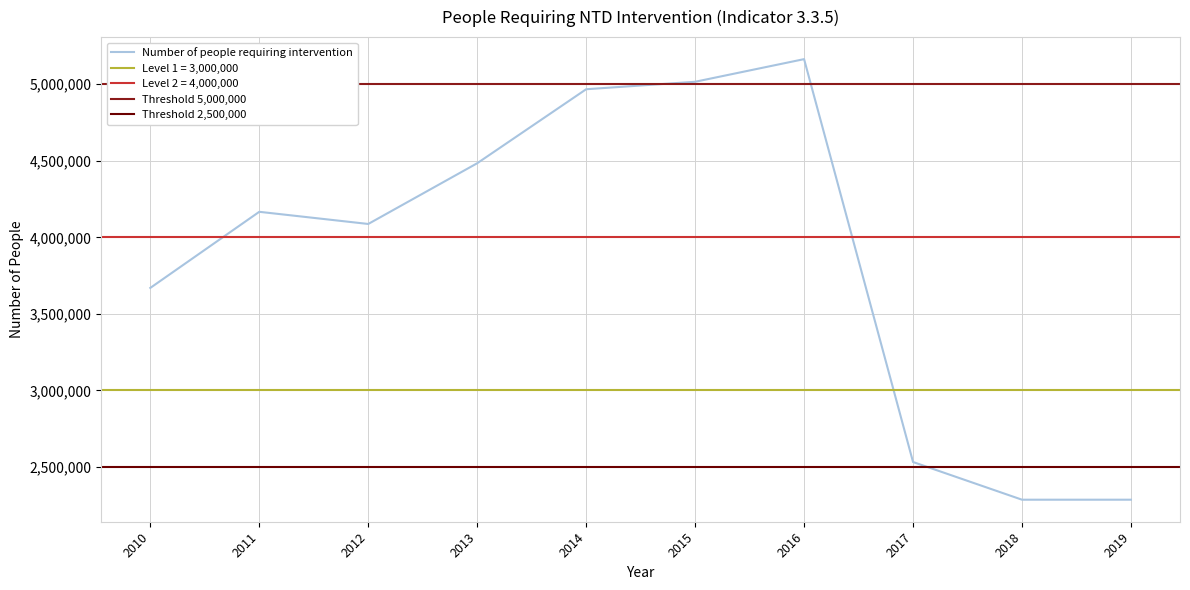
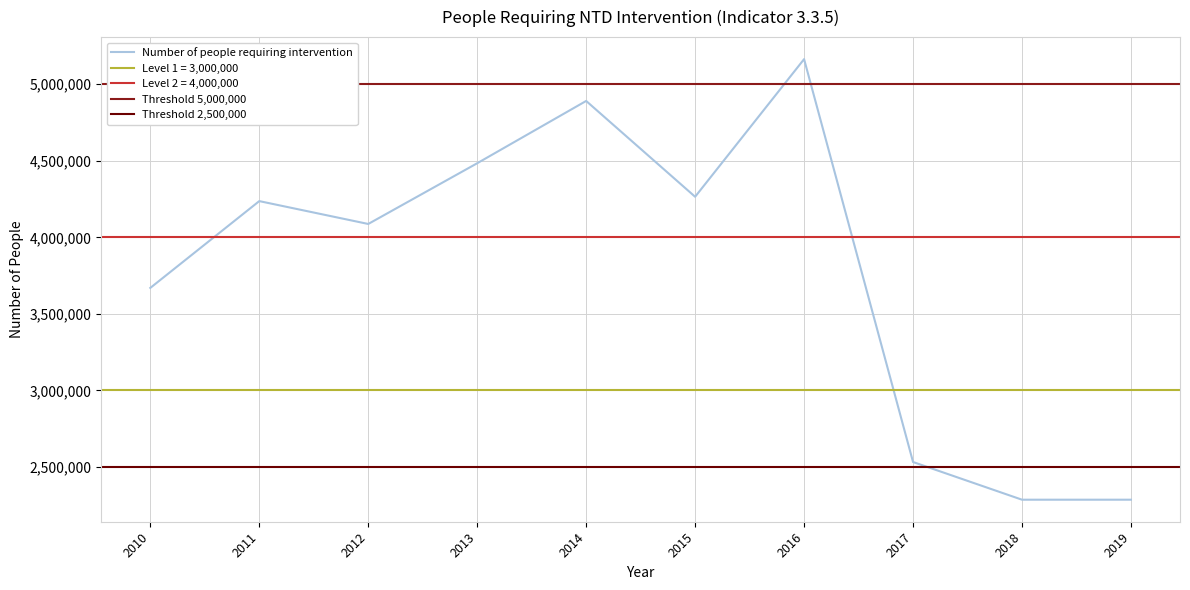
2011: 4,170,000 -> 4,240,000
2014: 4,970,000 -> 4,890,000
2015: 5,020,000 -> 4,260,000
